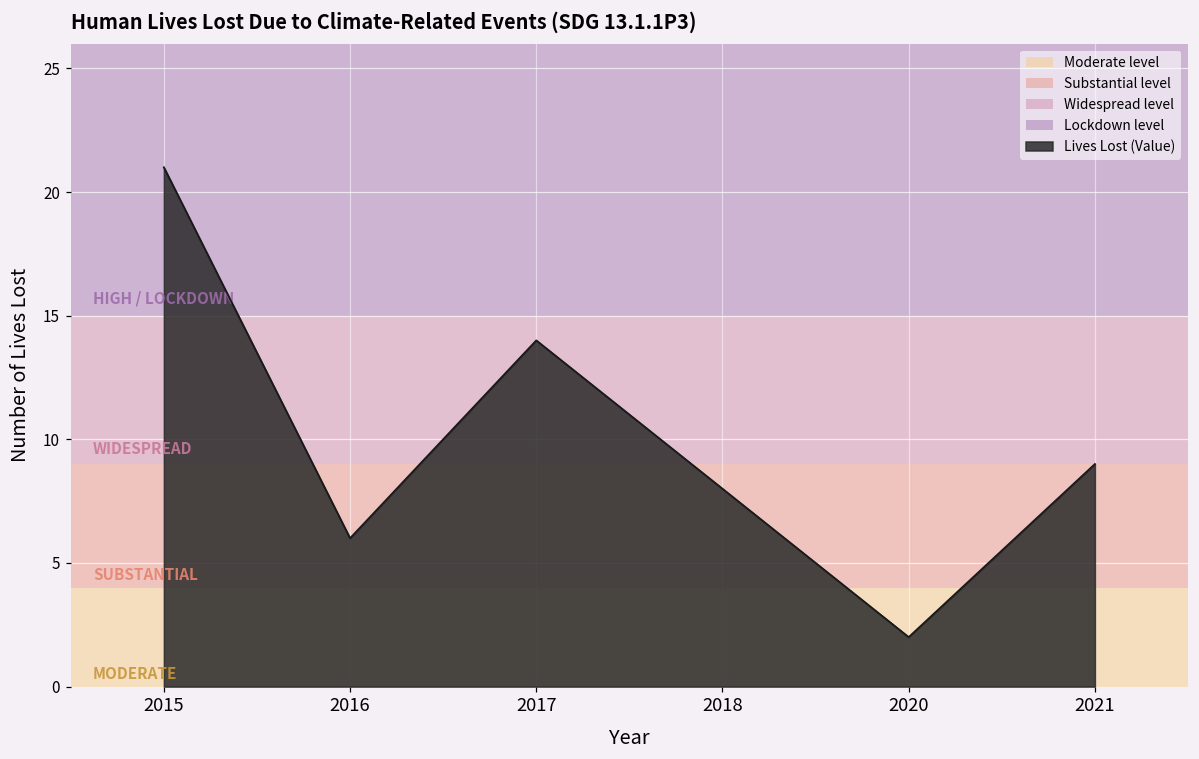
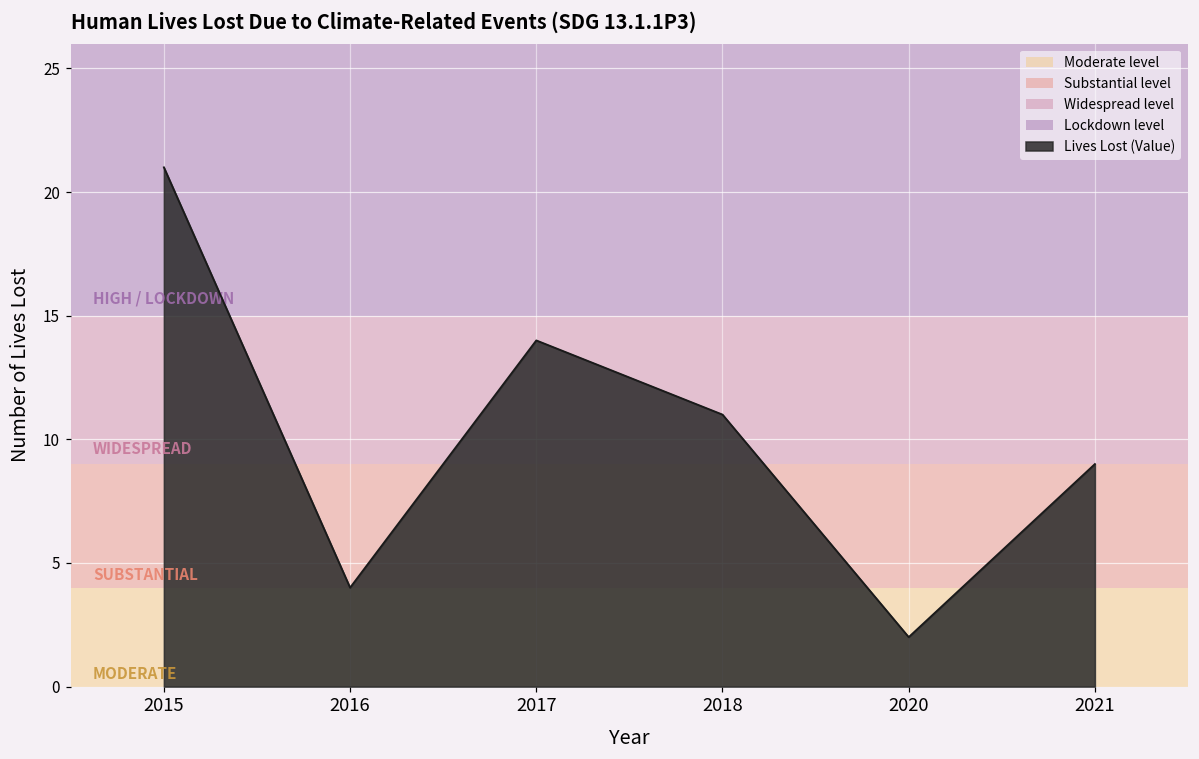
2016: 6 -> 4
2018: 8 -> 11
